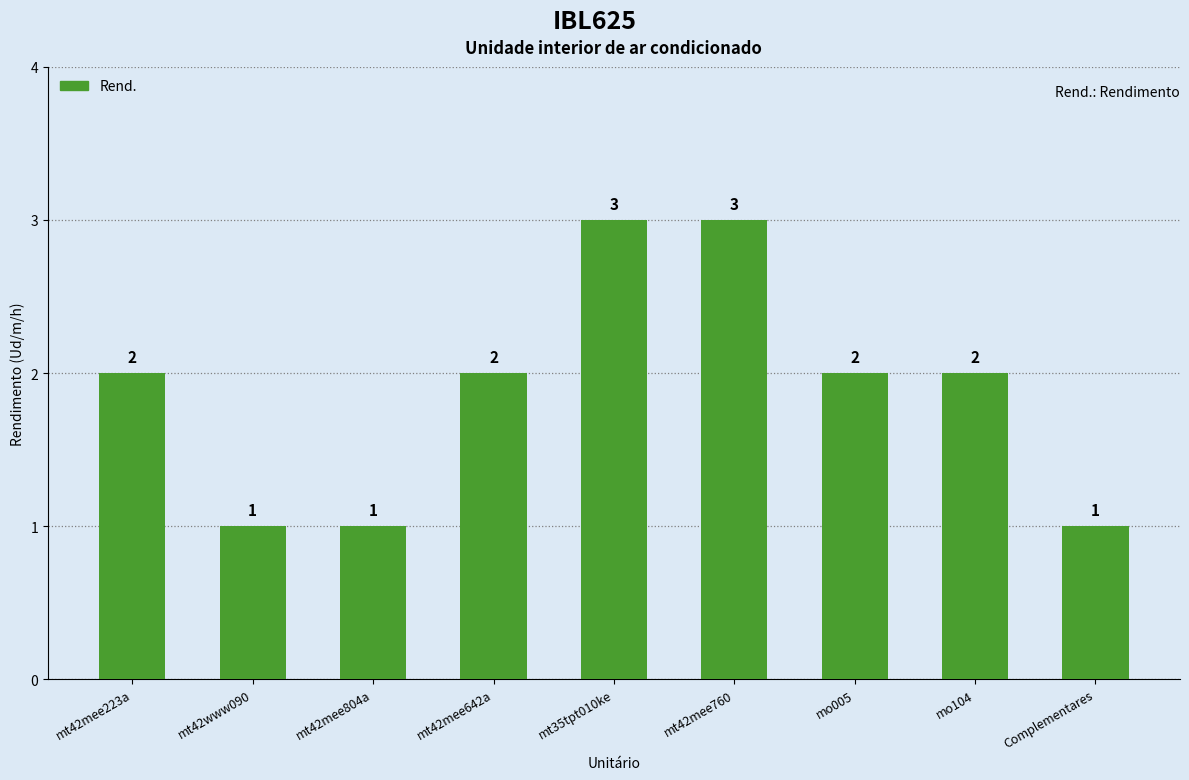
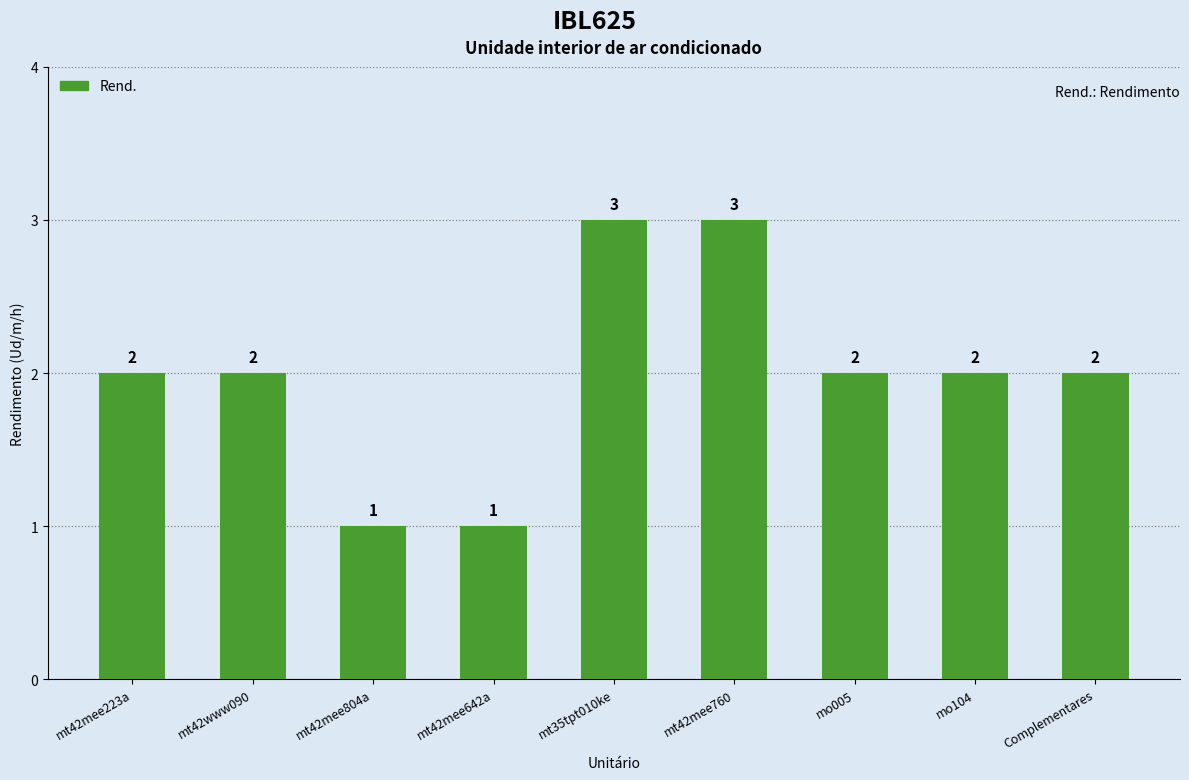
mt42www090: 1 -> 2
mt42mee642a: 2 -> 1
Complementares: 1 -> 2
